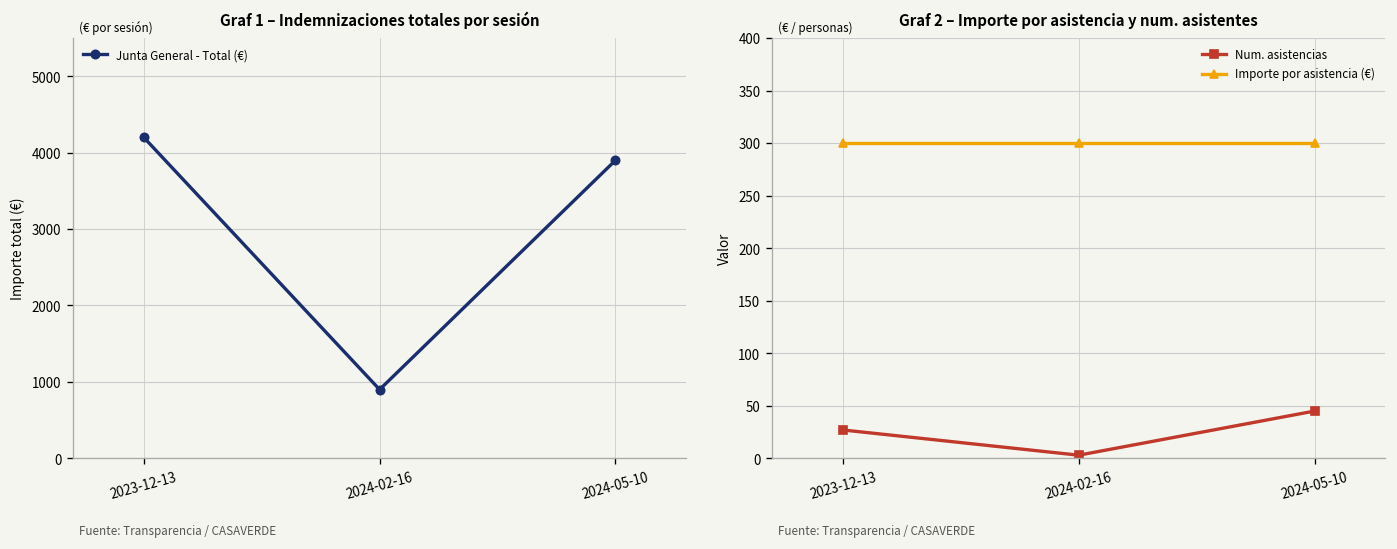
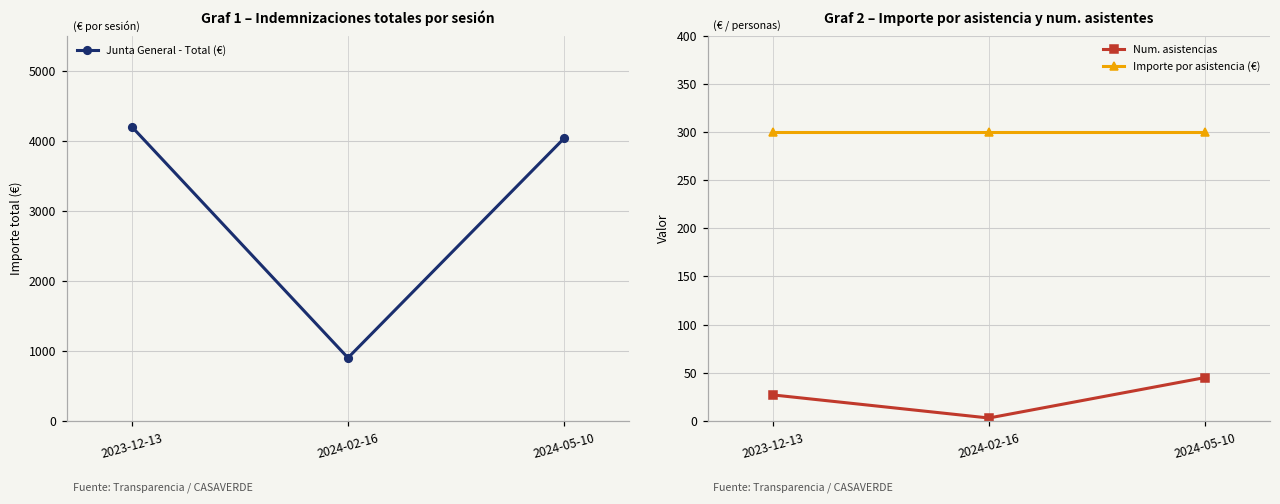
Graf 1 – Indemnizaciones totales por sesión, 2024-05-10: 3900 -> 4000
